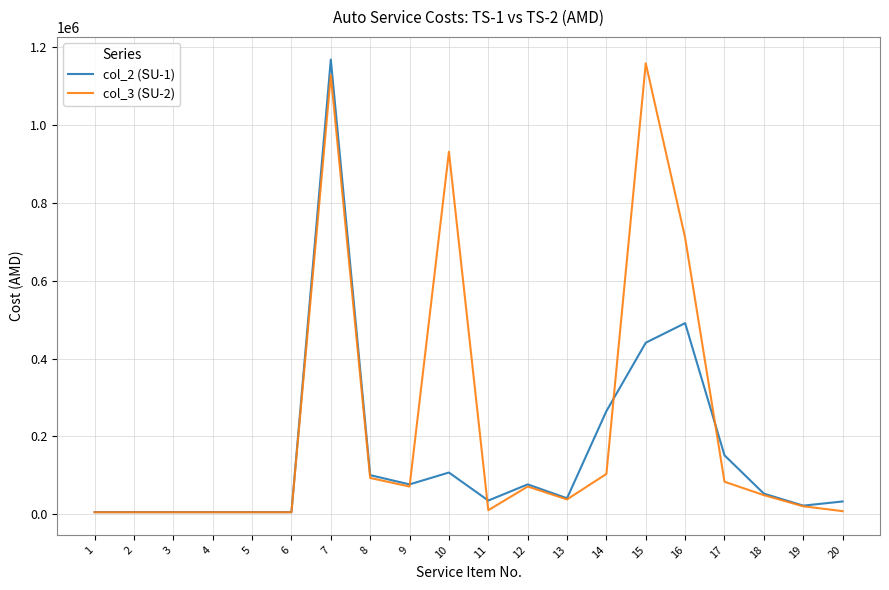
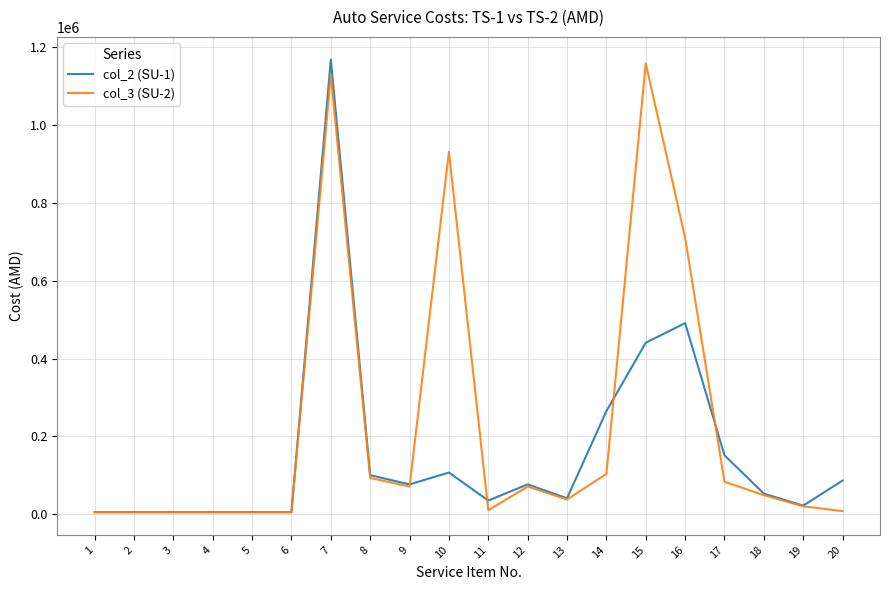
col_2 (ՏՍ-1), 20: 30000 -> 90000
